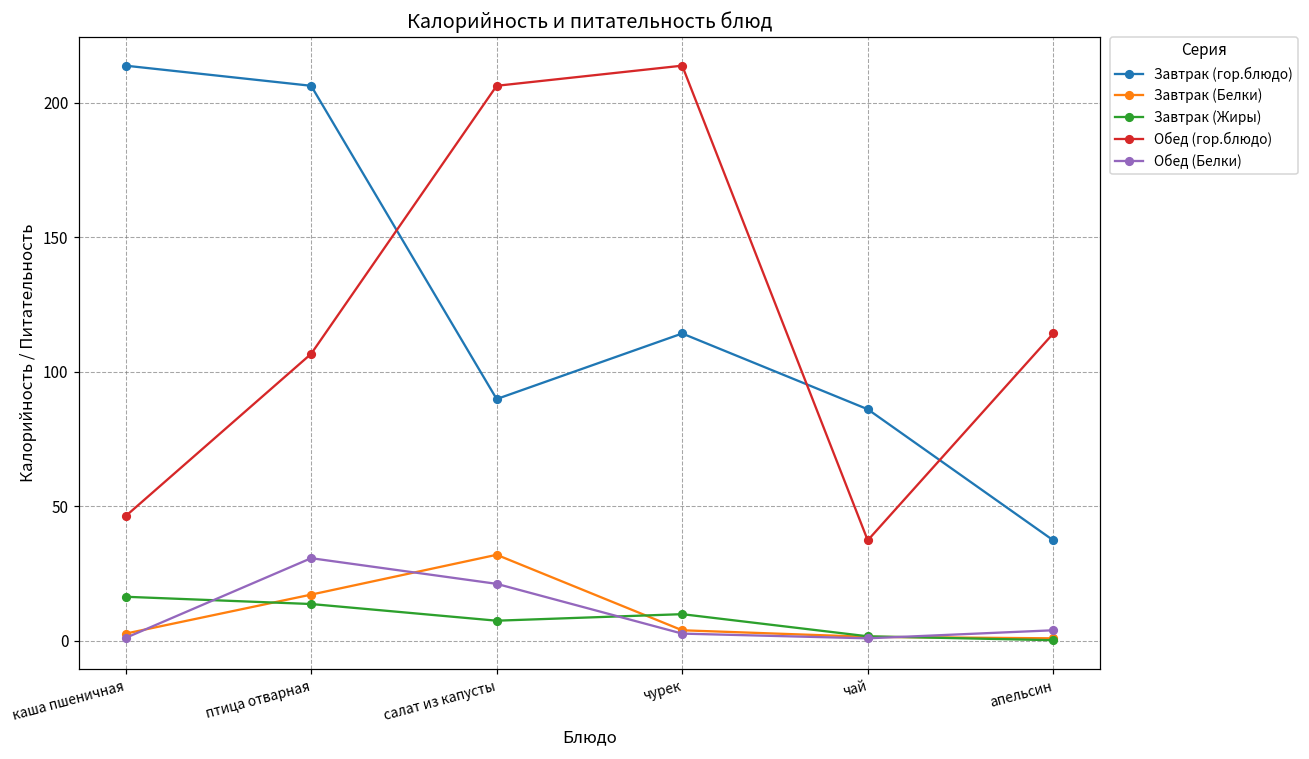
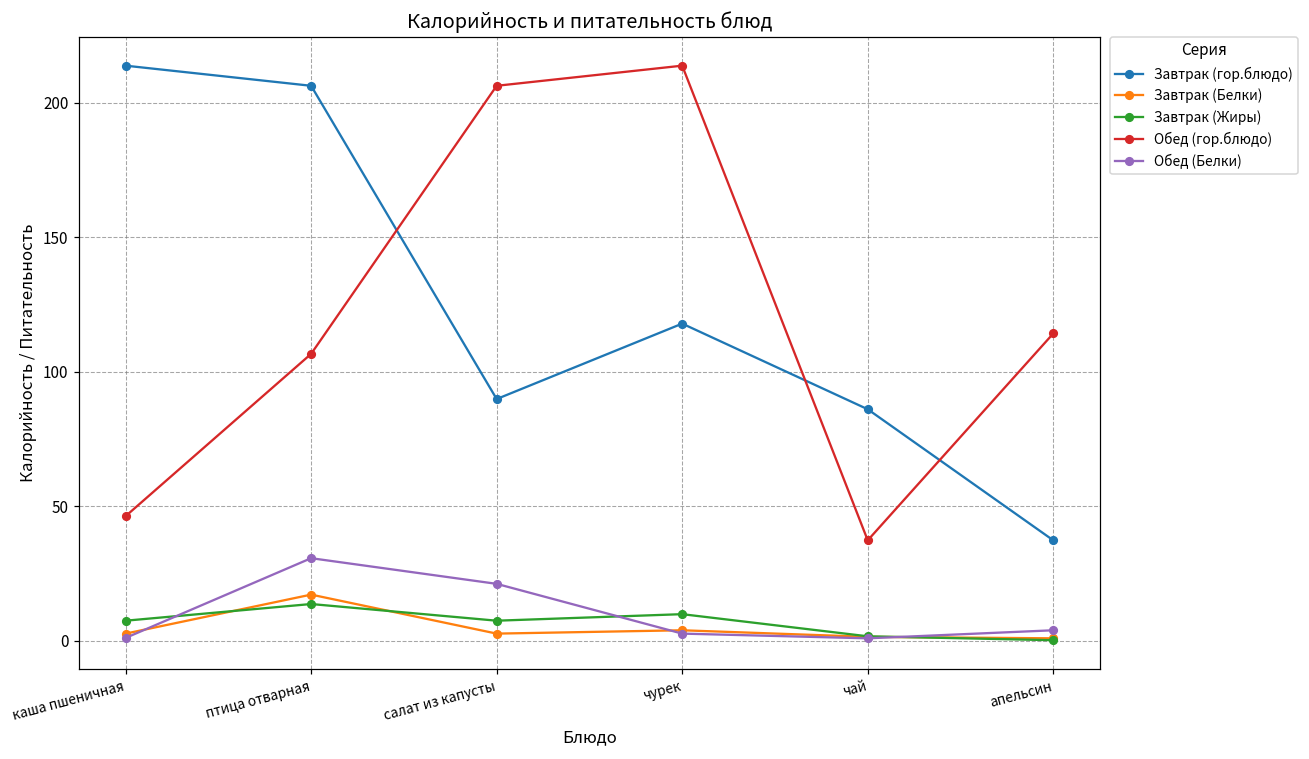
Завтрак (Жиры), каша пшеничная: 16 -> 7
Завтрак (Белки), салат из капусты: 32 -> 3
Завтрак (гор.блюдо), чурек: 114 -> 118
